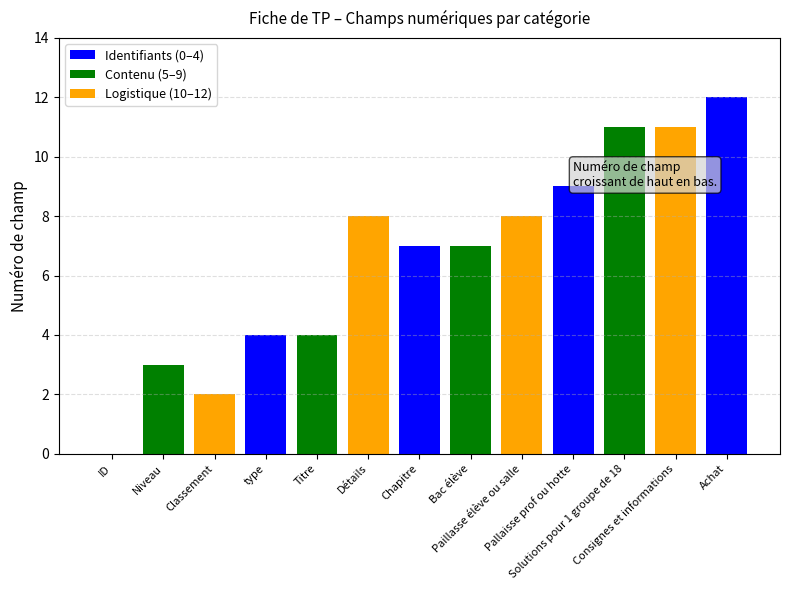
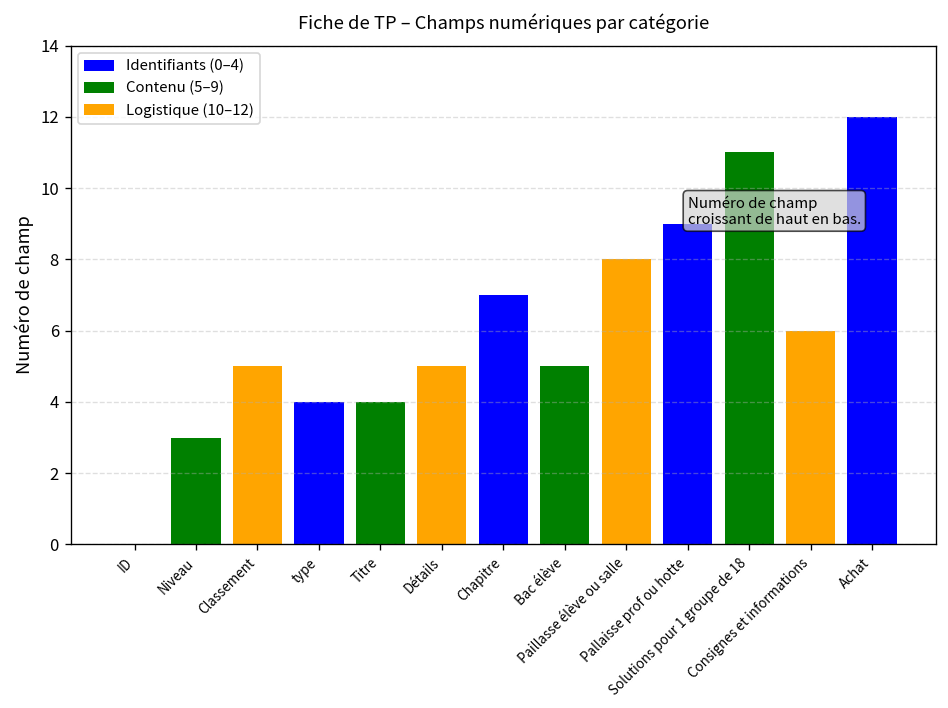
Classement: 2 -> 5
Détails: 8 -> 5
Bac élève: 7 -> 5
Consignes et informations: 11 -> 6
